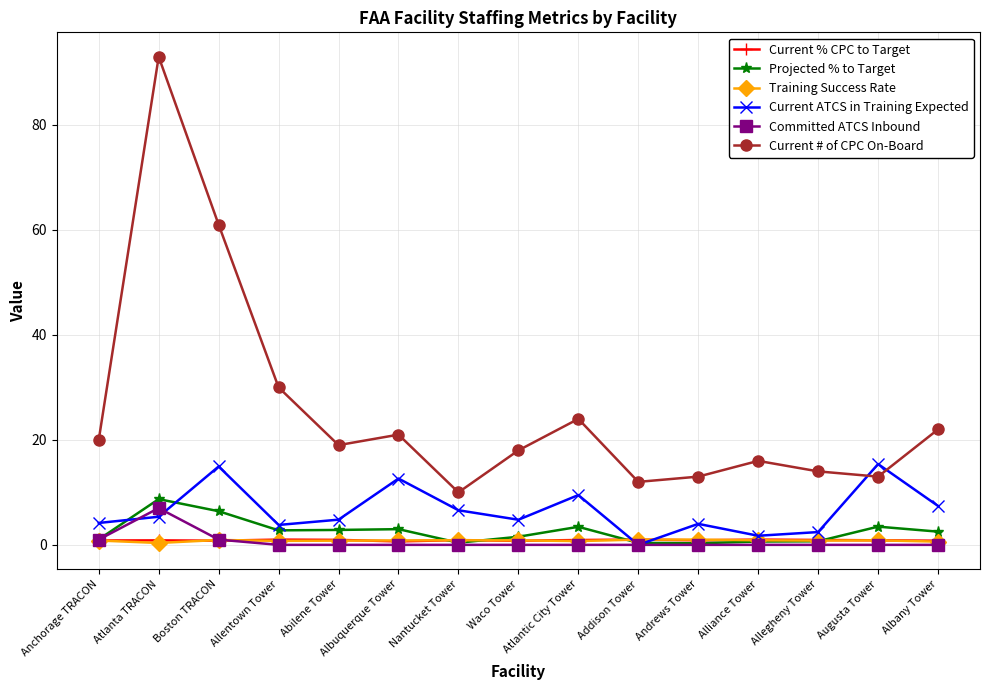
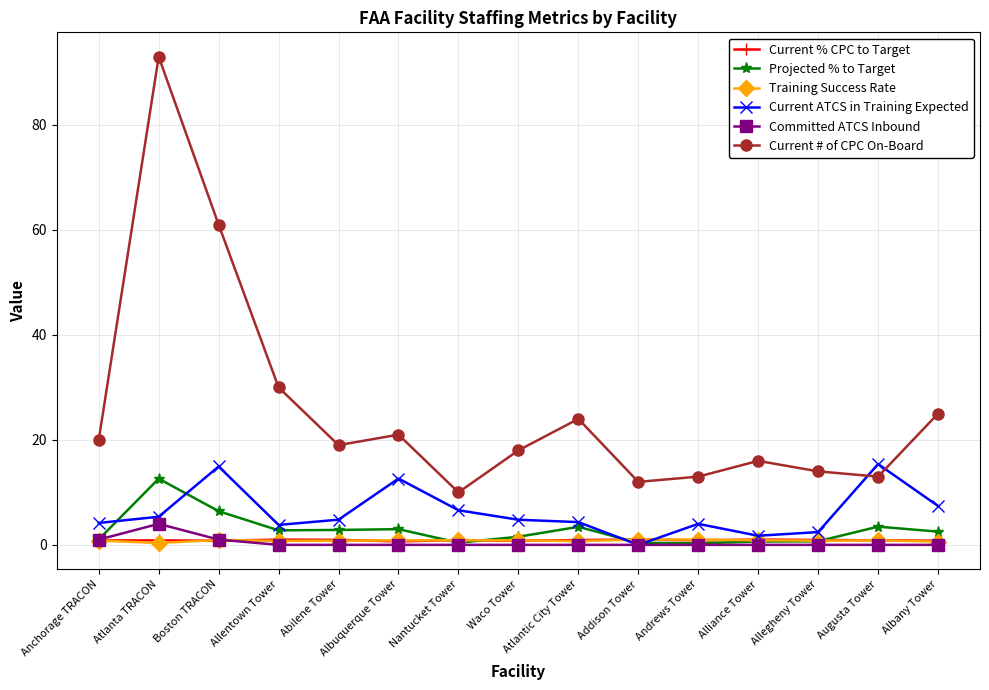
Projected % to Target, Atlanta TRACON: 9 -> 13
Committed ATCS Inbound, Atlanta TRACON: 7 -> 4
Current ATCS in Training Expected, Atlantic City Tower: 9 -> 4
Current # of CPC On-Board, Albany Tower: 22 -> 25
